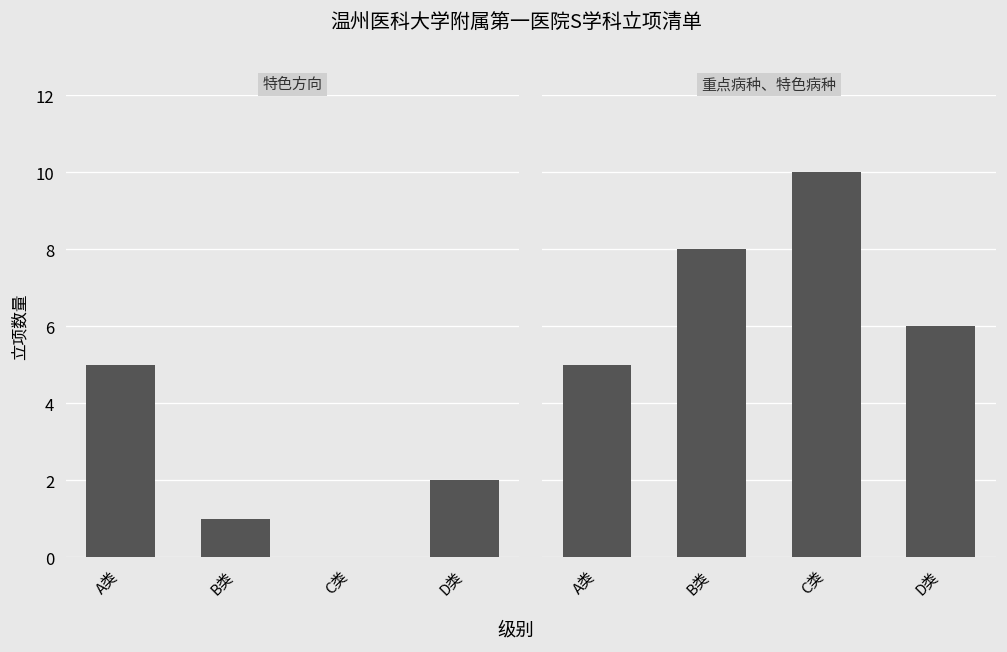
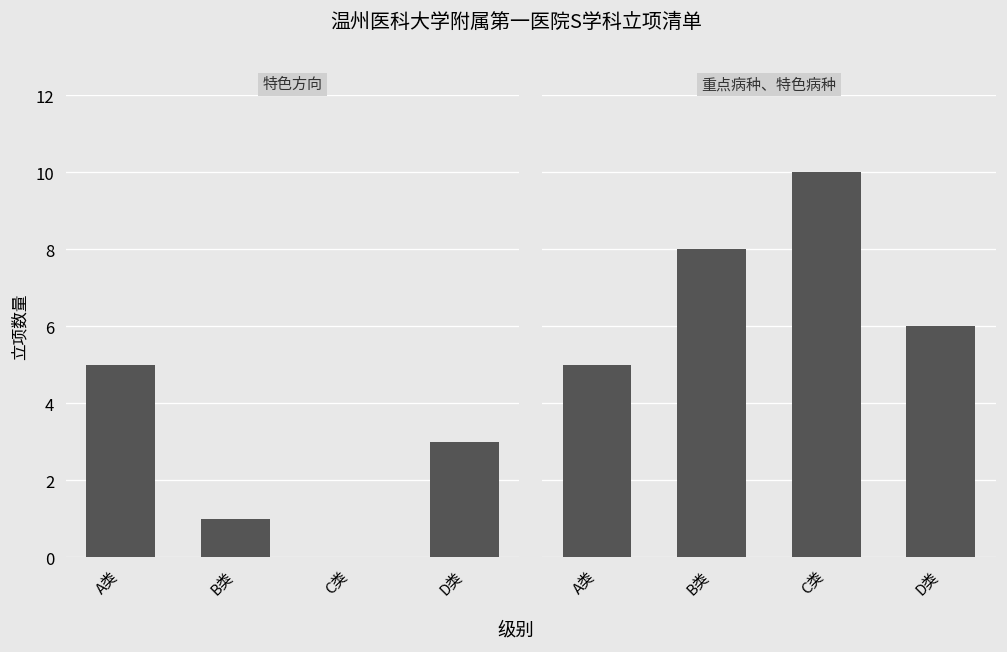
特色方向, D类: 2 -> 3
